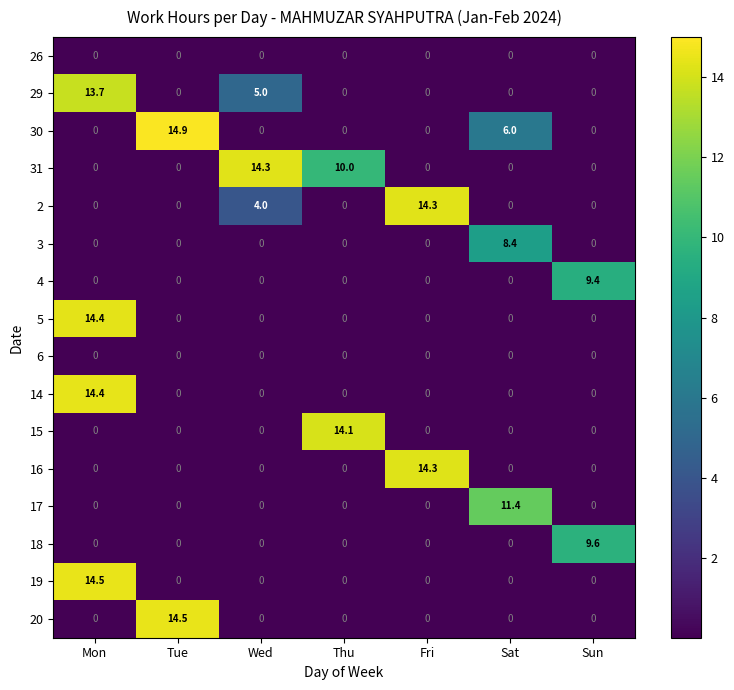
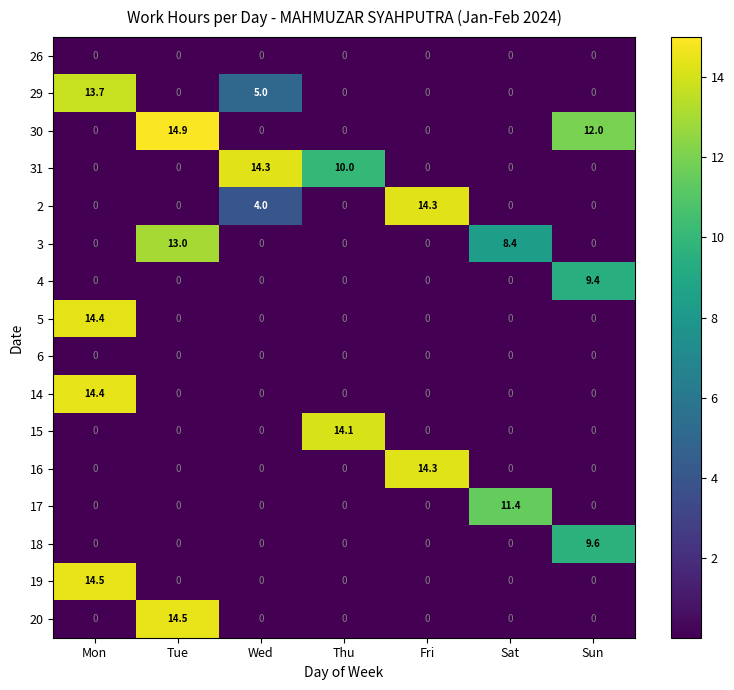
30, Sat: 6.0 -> 0
30, Sun: 0 -> 12.0
3, Tue: 0 -> 13.0
